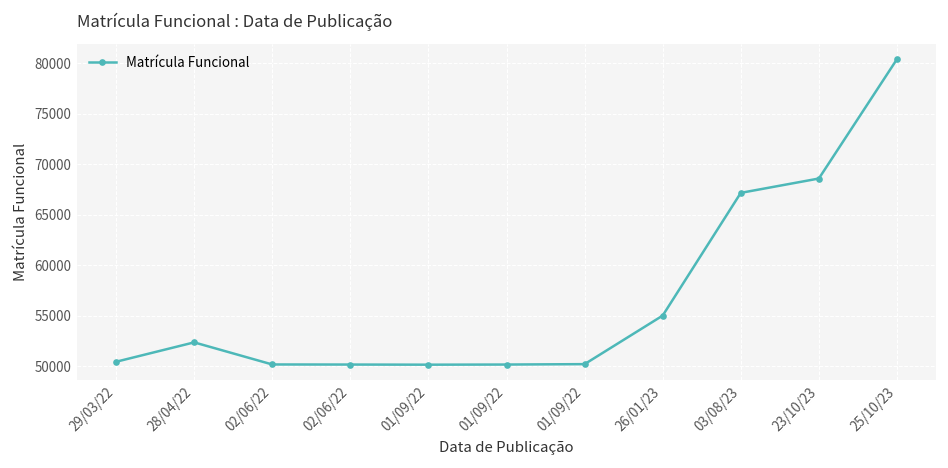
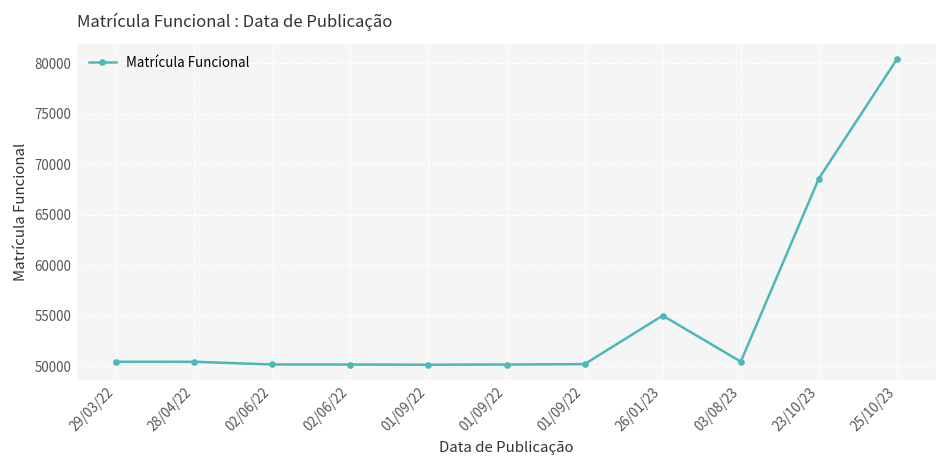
28/04/22: 52000 -> 50000
03/08/23: 67000 -> 50000
